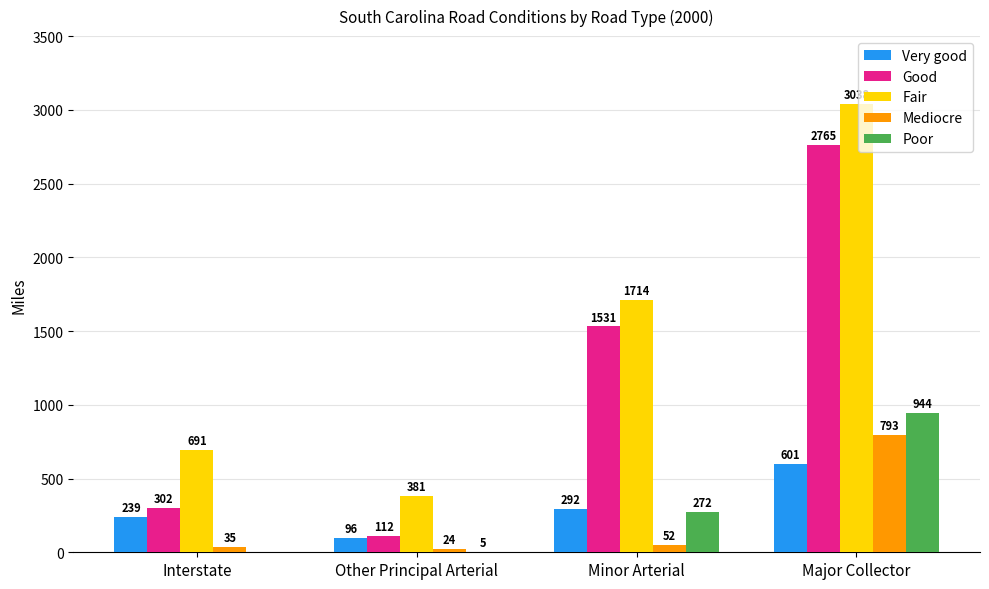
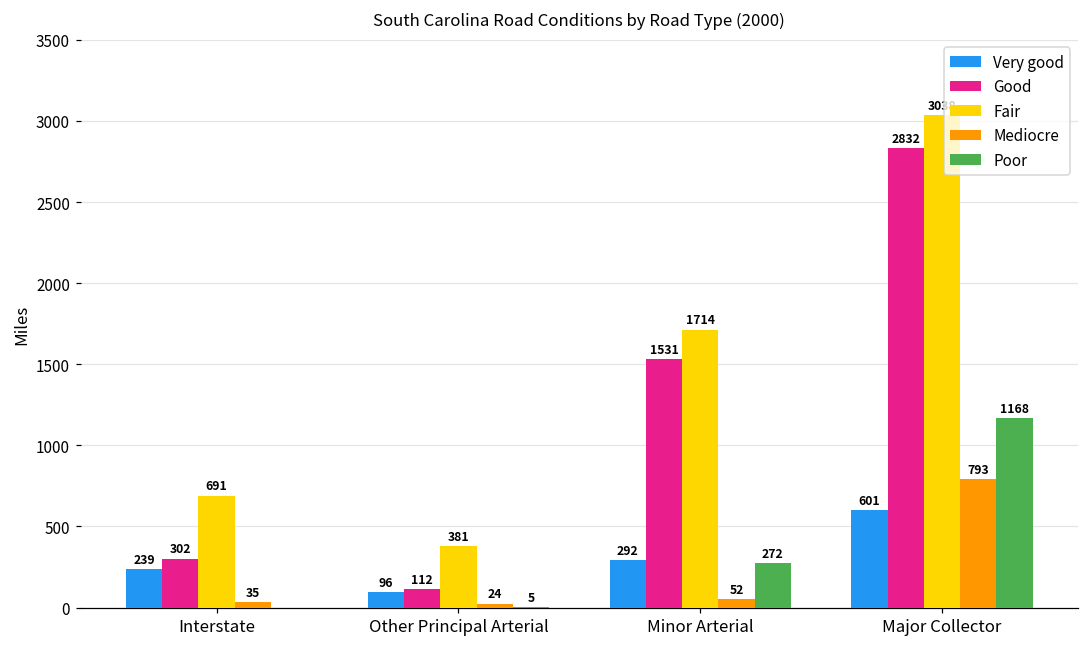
Good, Major Collector: 2765 -> 2832
Poor, Major Collector: 944 -> 1168
